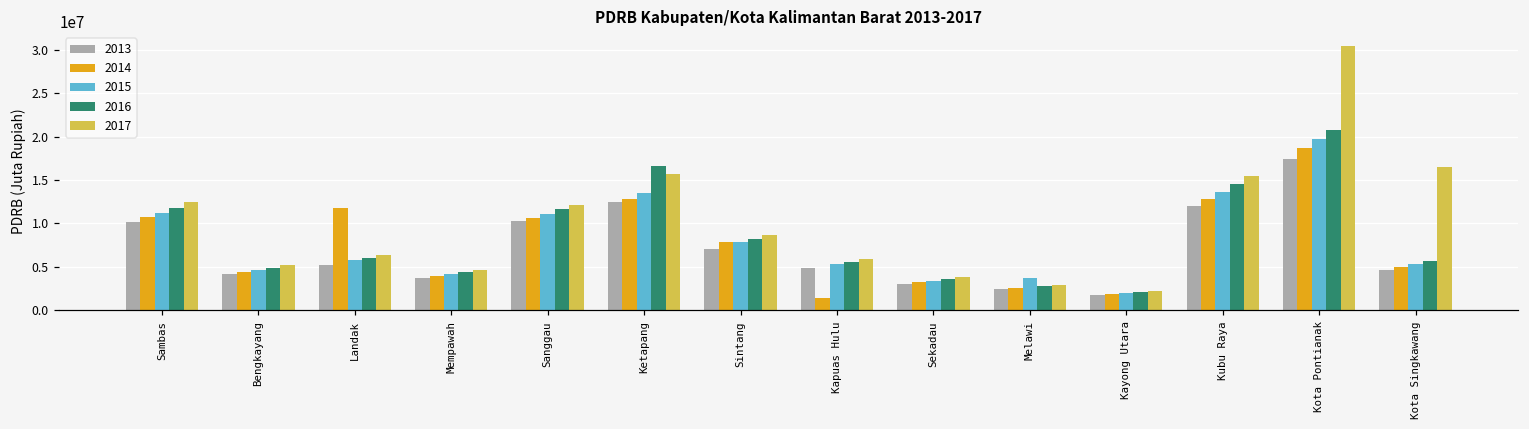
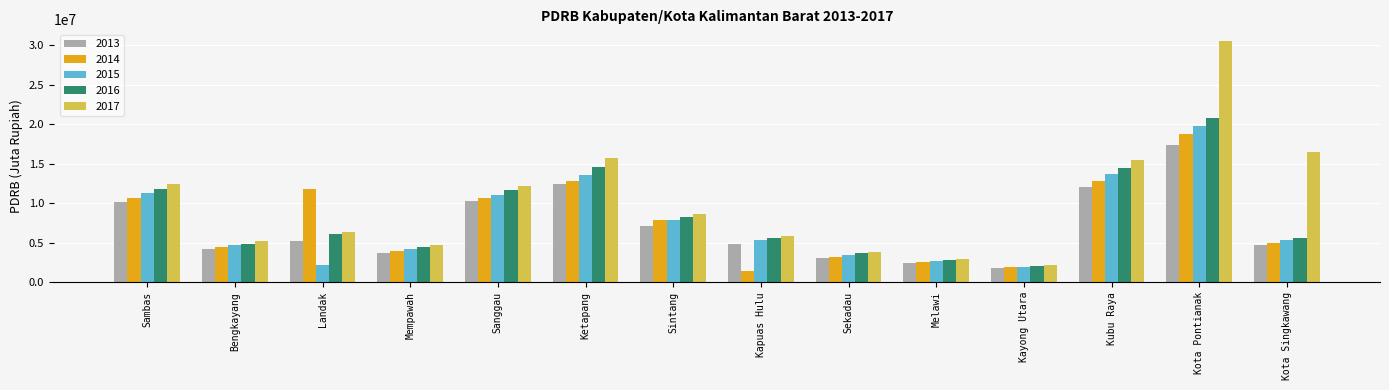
2015, Landak: 6000000 -> 2000000
2016, Ketapang: 17000000 -> 15000000
2015, Melawi: 4000000 -> 3000000
